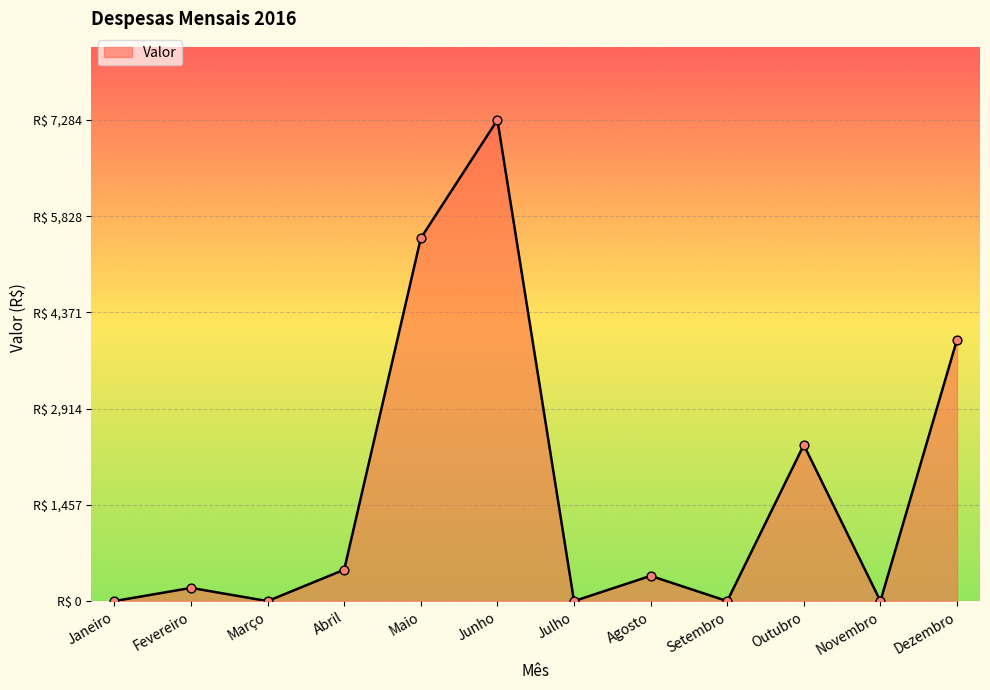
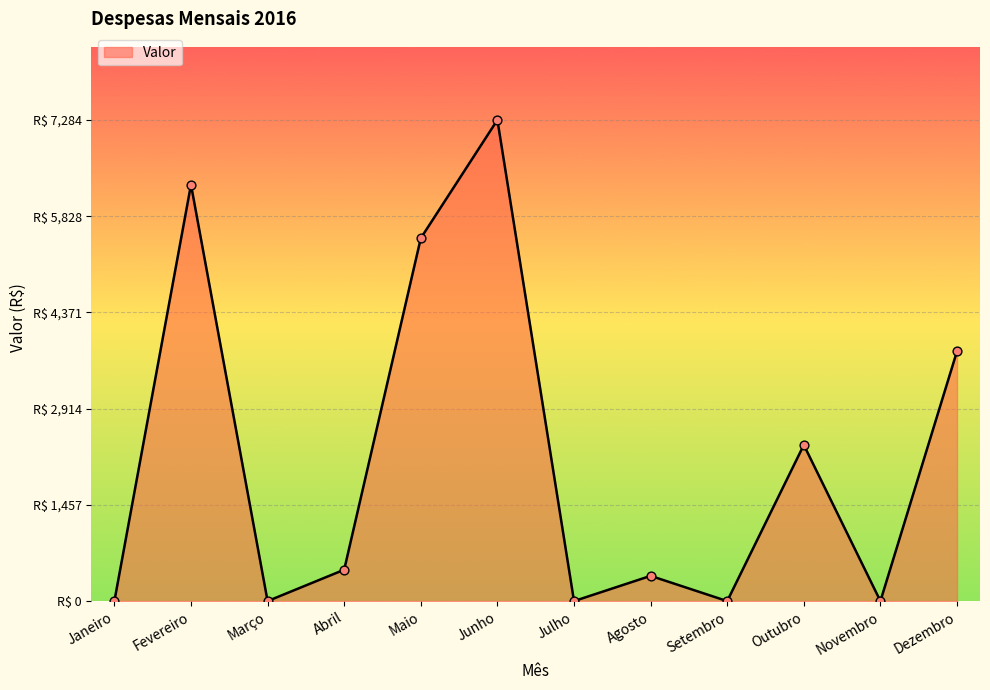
Fevereiro: R$ 200 -> R$ 6,300
Dezembro: R$ 4,000 -> R$ 3,800
